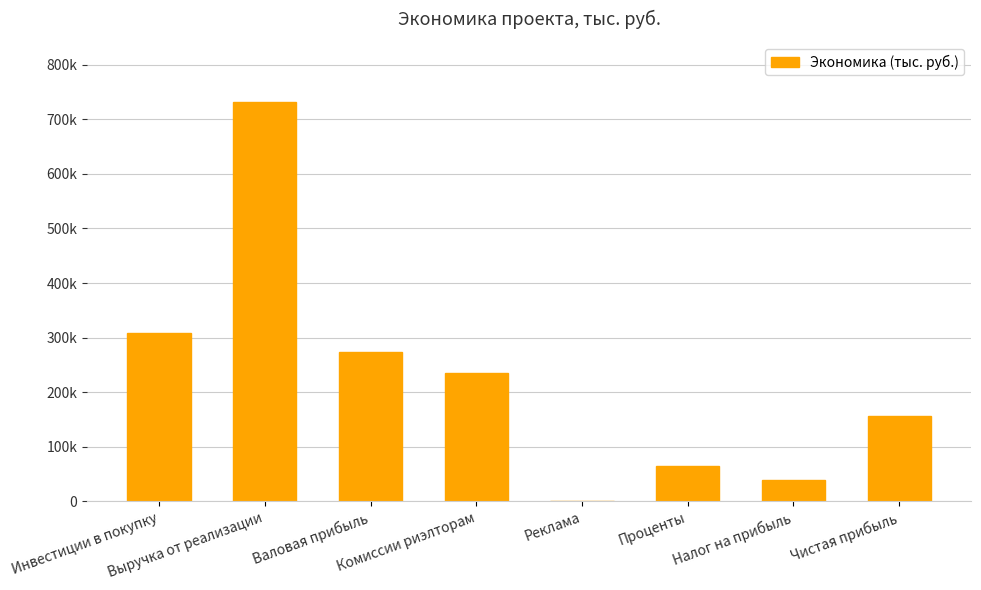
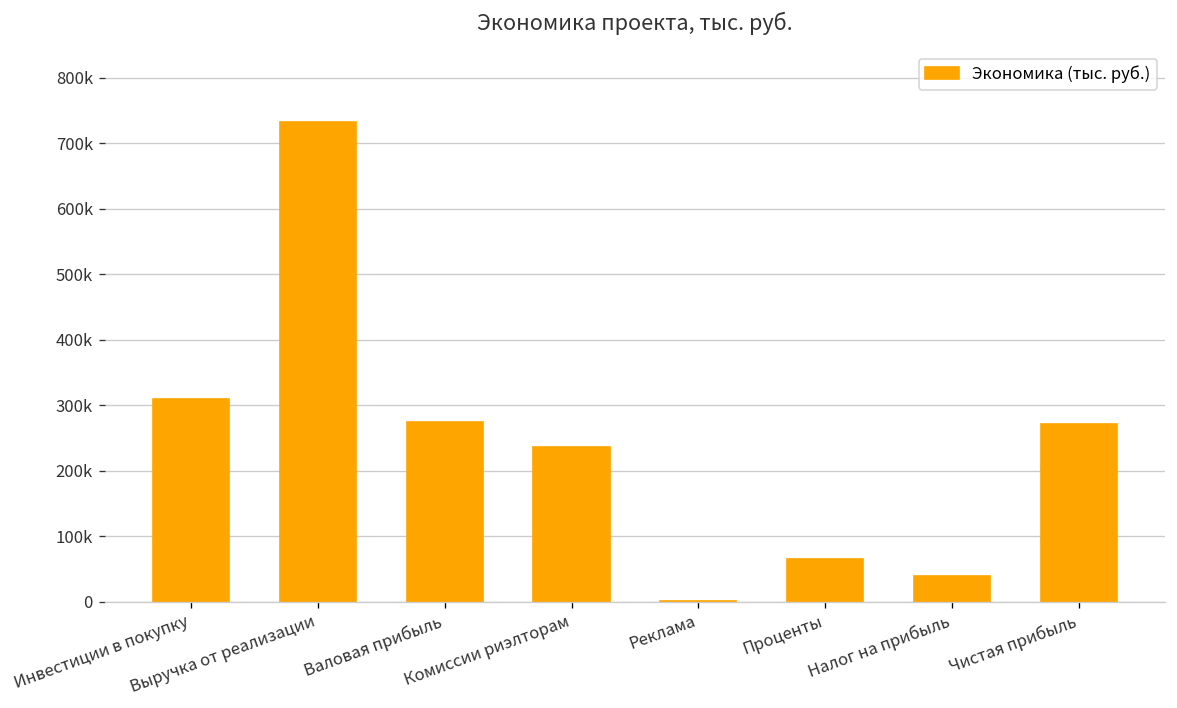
Чистая прибыль: 160000 -> 270000
